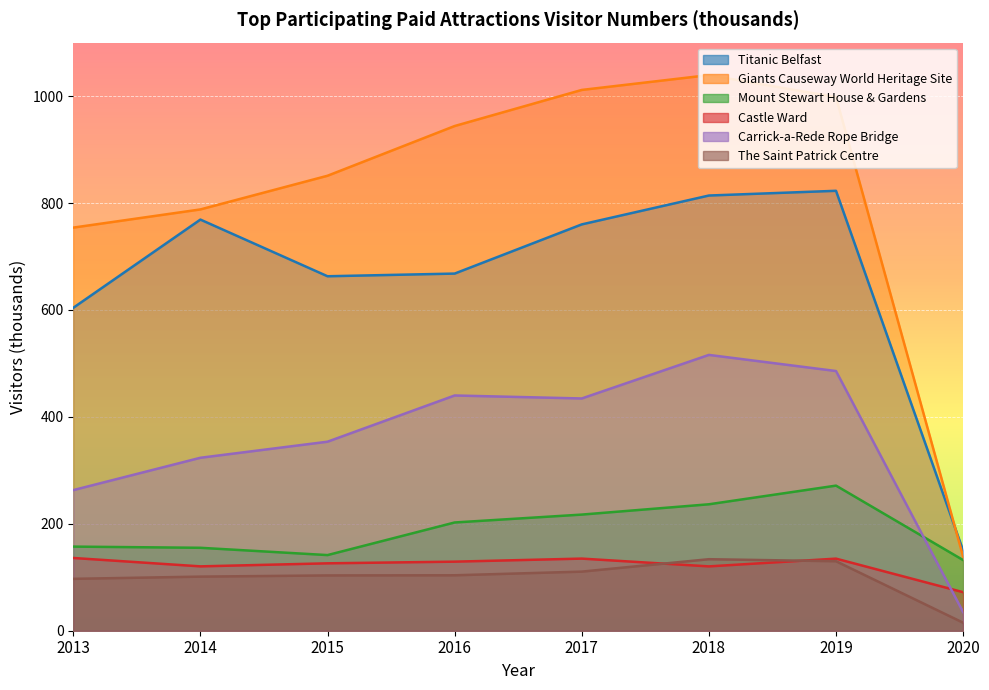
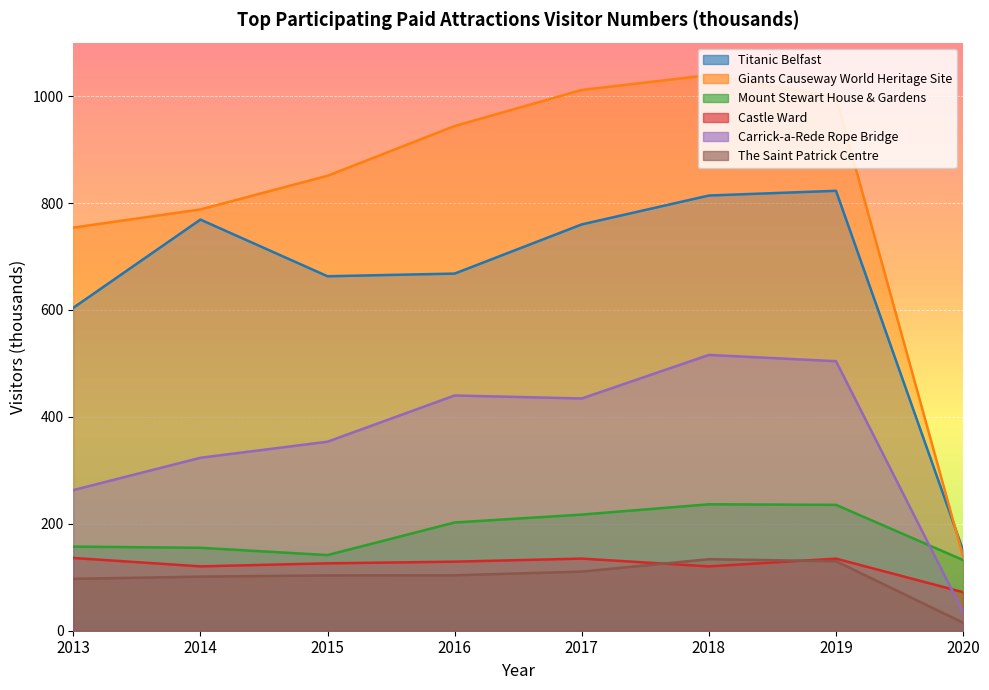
Mount Stewart House & Gardens, 2019: 270 -> 240
Carrick-a-Rede Rope Bridge, 2019: 490 -> 500
